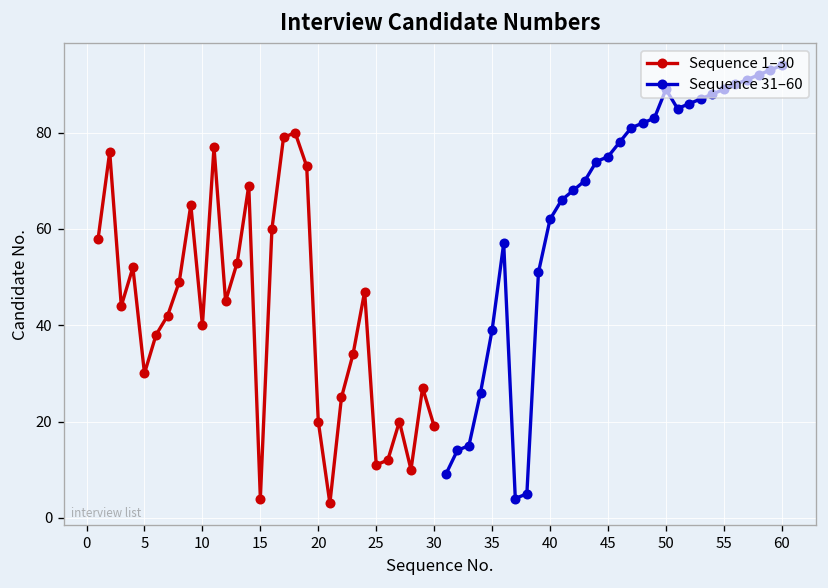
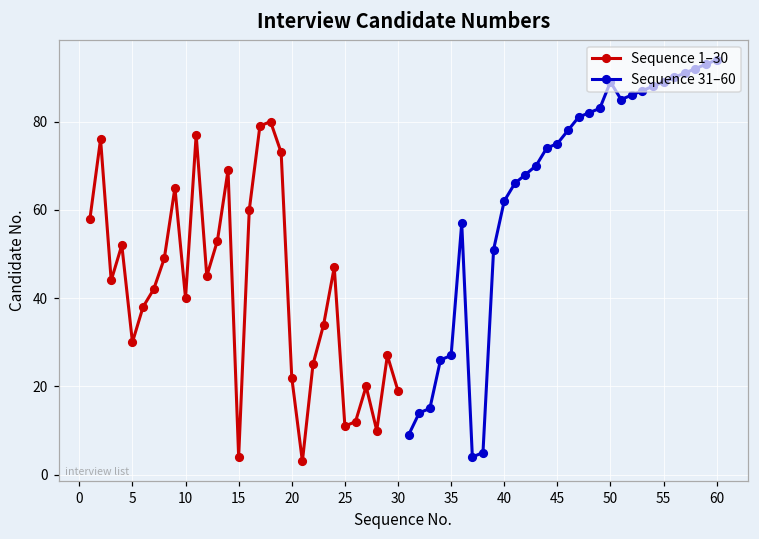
Sequence 1–30, 20: 20 -> 22
Sequence 31–60, 35: 39 -> 27
